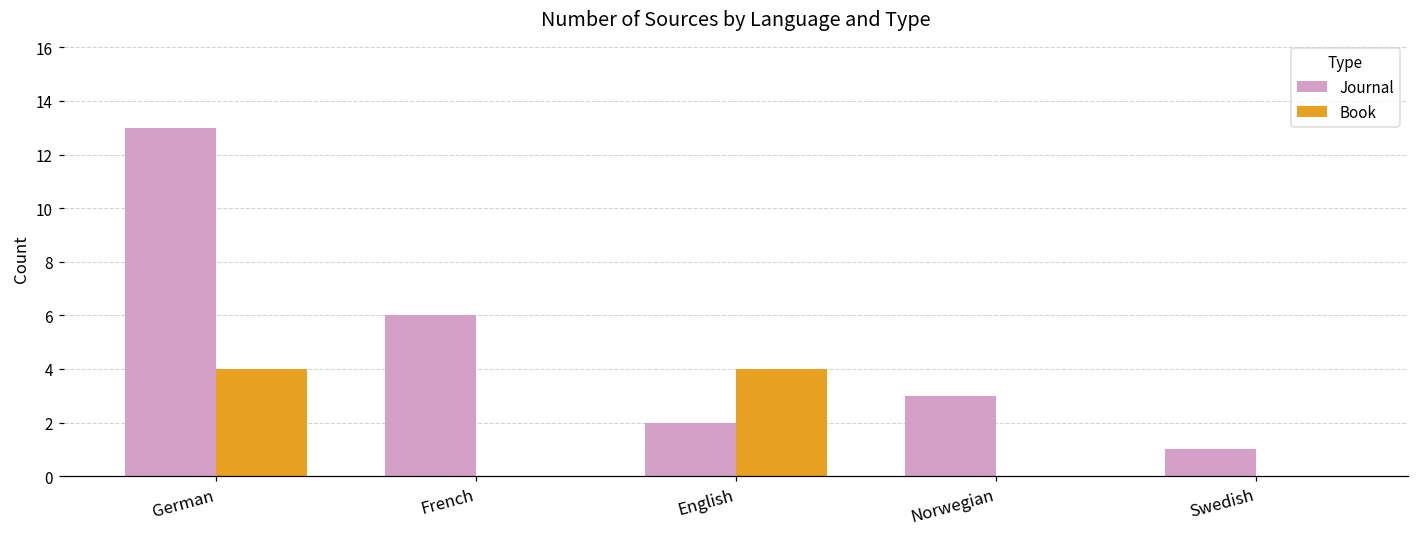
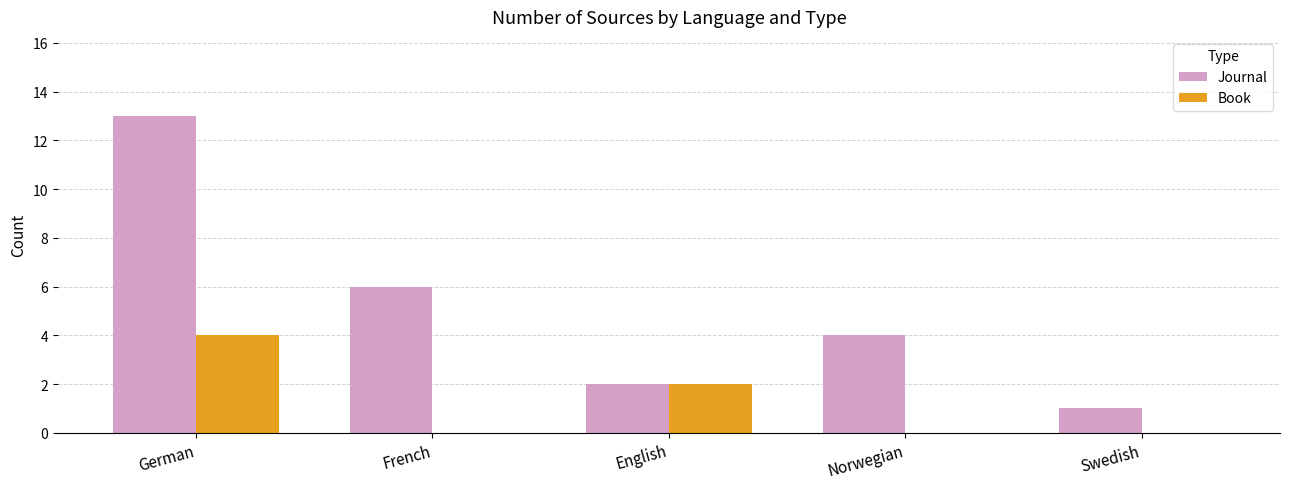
Book, English: 4 -> 2
Journal, Norwegian: 3 -> 4
